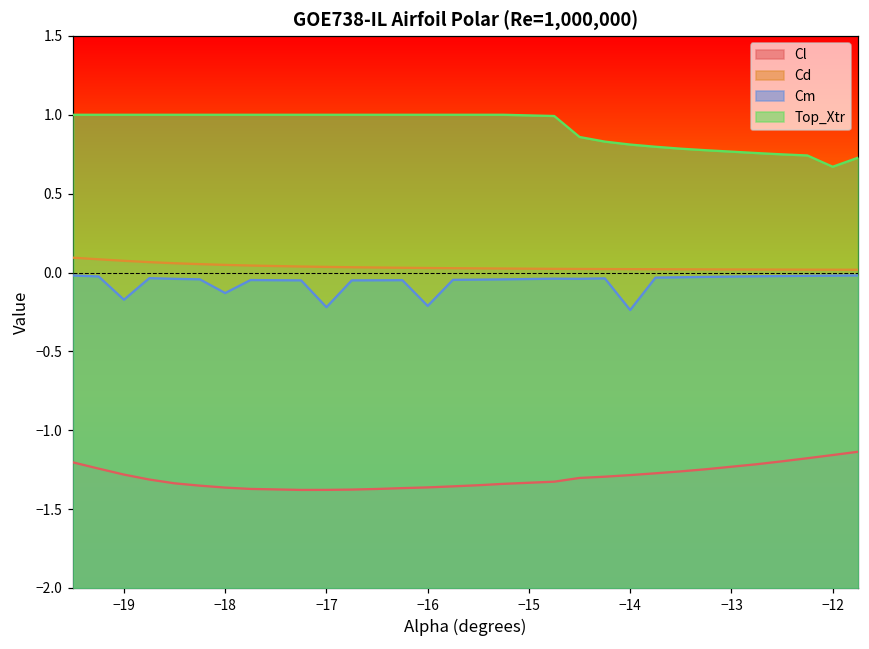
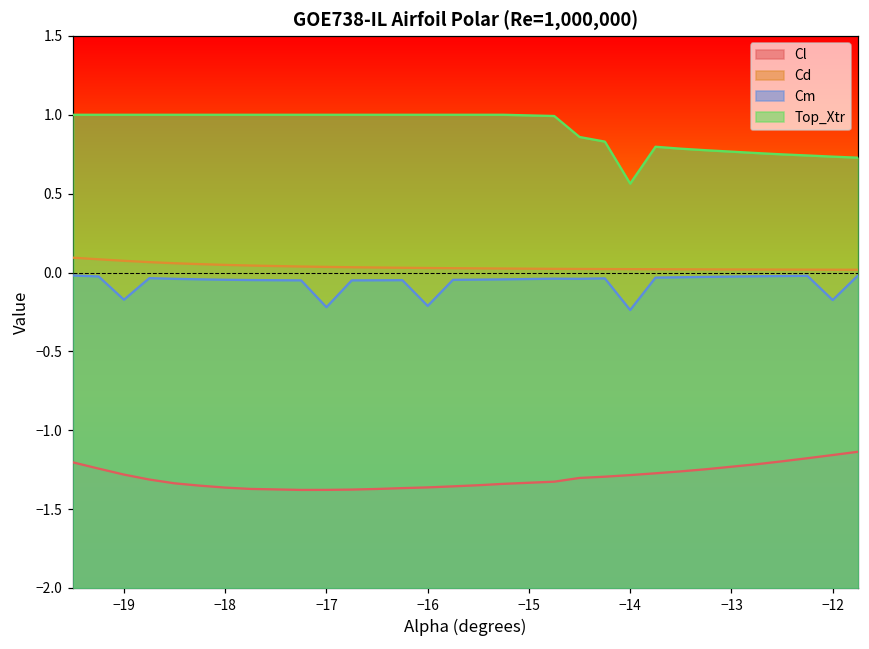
Cm, −18: -0.13 -> -0.05
Top_Xtr, −14: 0.81 -> 0.56
Cm, −12: -0.02 -> -0.17
Top_Xtr, −12: 0.67 -> 0.73
